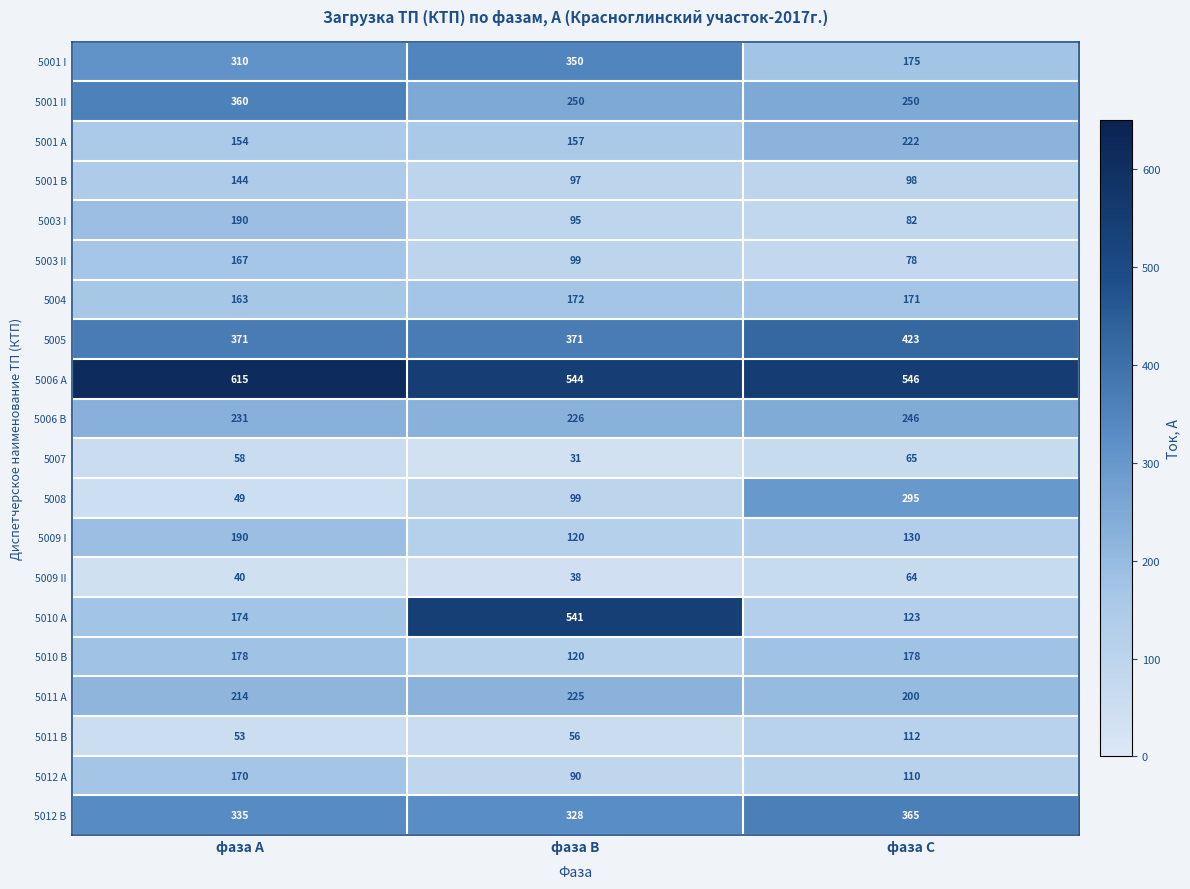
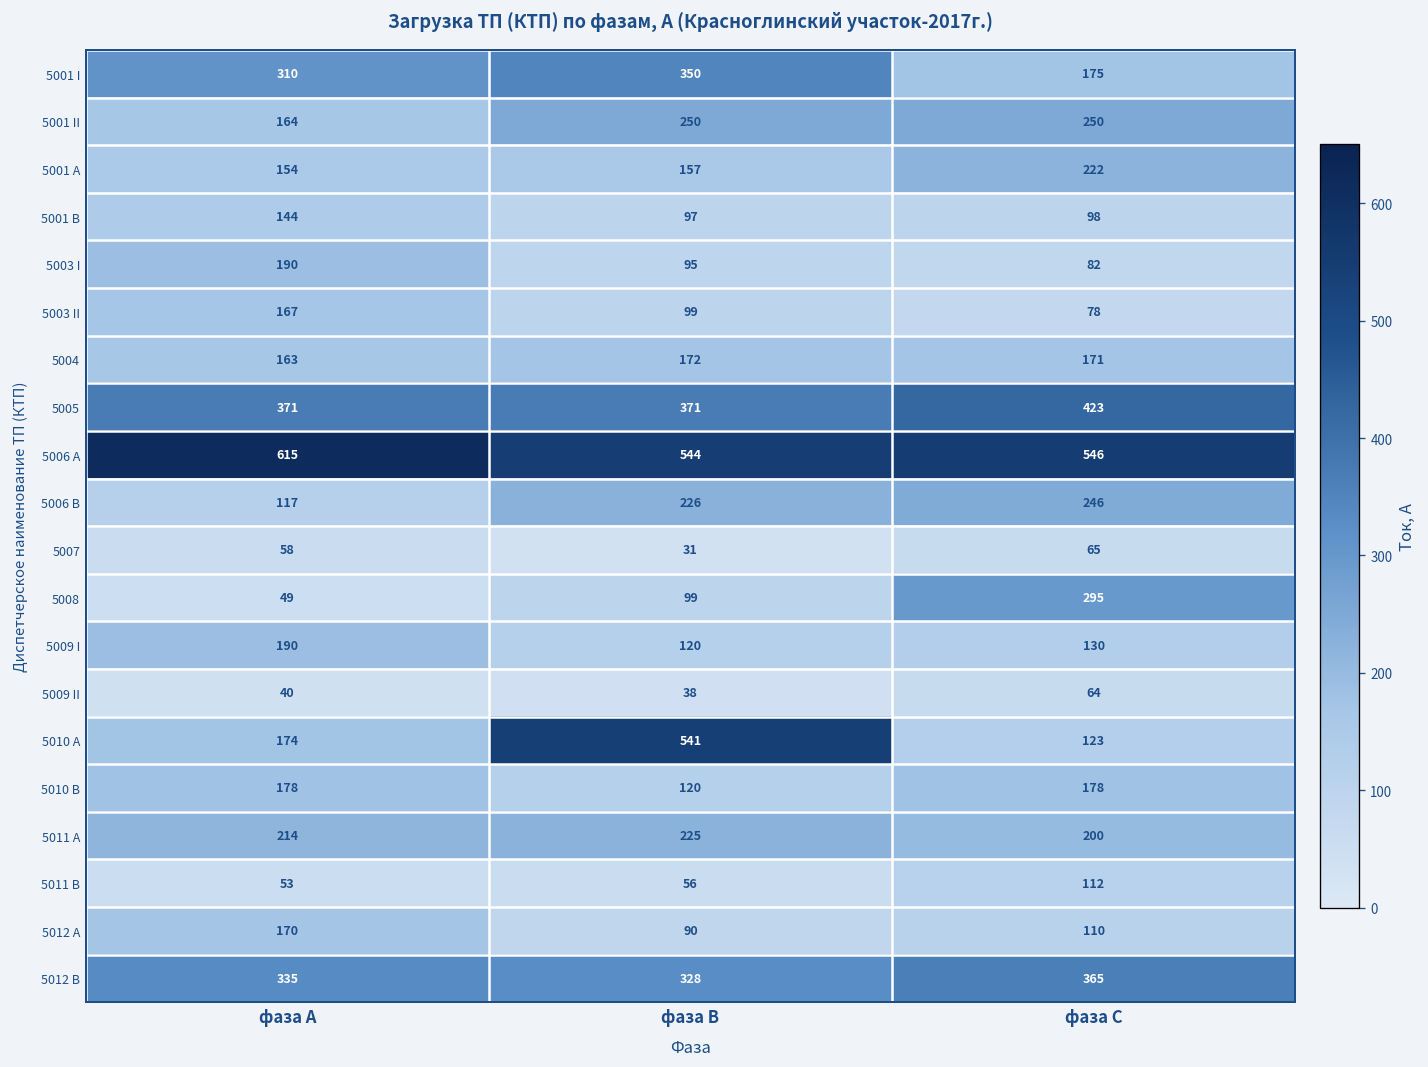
5001 II, фаза А: 360 -> 164
5006 B, фаза А: 231 -> 117
